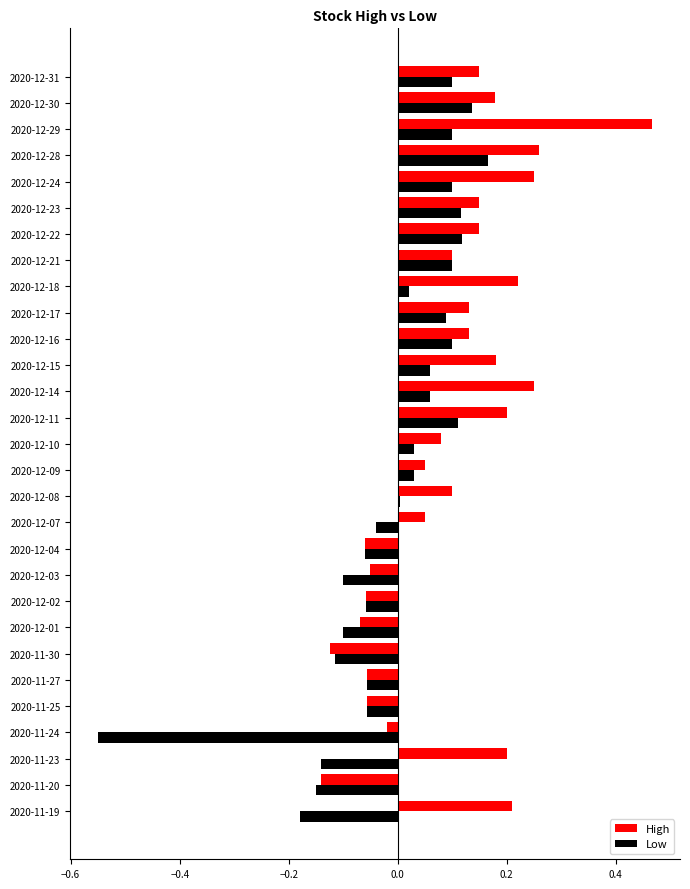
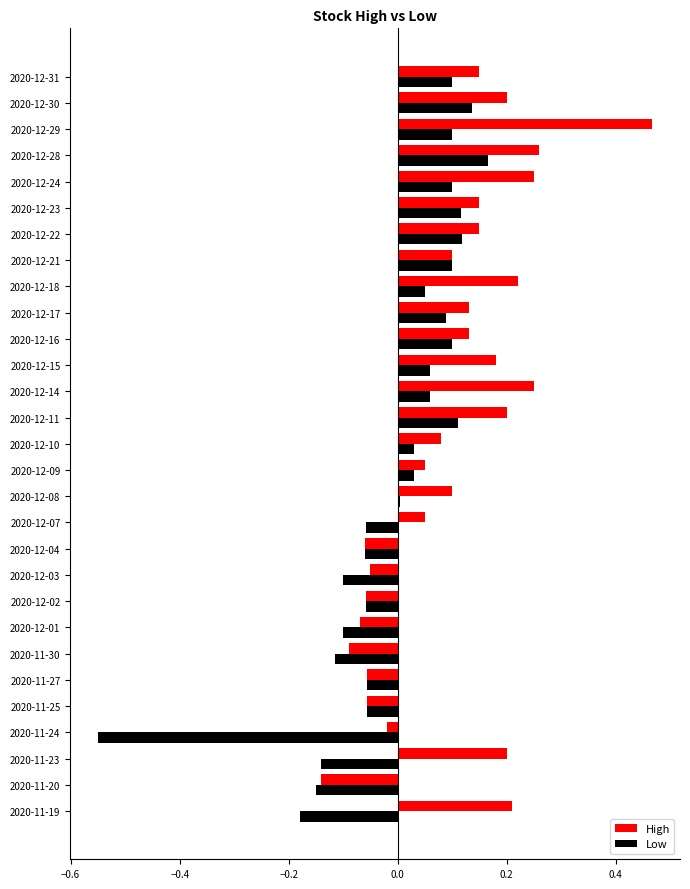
High, 2020-12-30: 0.18 -> 0.20
Low, 2020-12-18: 0.02 -> 0.05
Low, 2020-12-07: -0.04 -> -0.06
High, 2020-11-30: -0.12 -> -0.09
